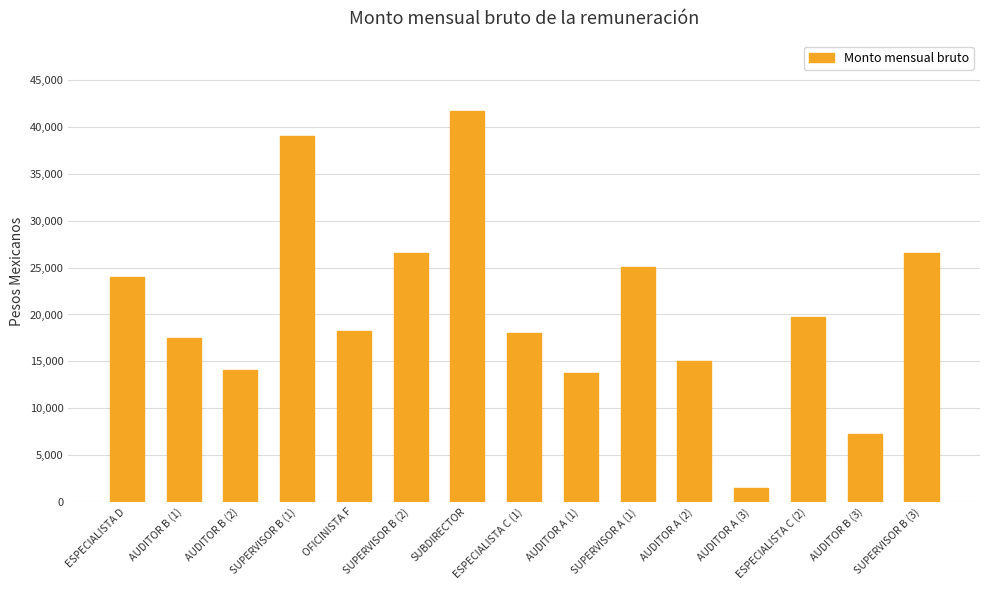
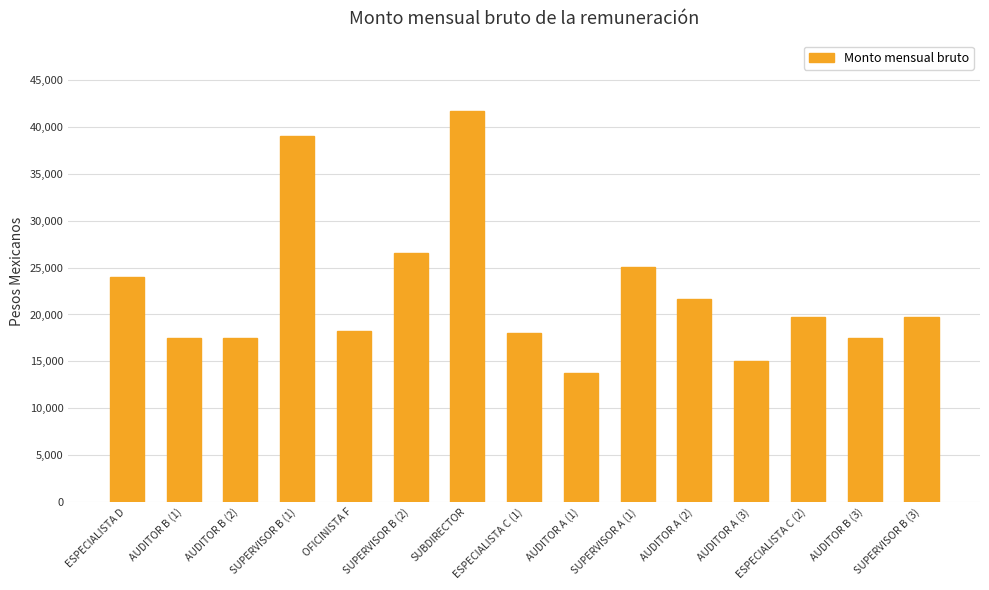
AUDITOR B (2): 14,000 -> 18,000
AUDITOR A (2): 15,000 -> 22,000
AUDITOR A (3): 2,000 -> 15,000
AUDITOR B (3): 7,000 -> 18,000
SUPERVISOR B (3): 27,000 -> 20,000
